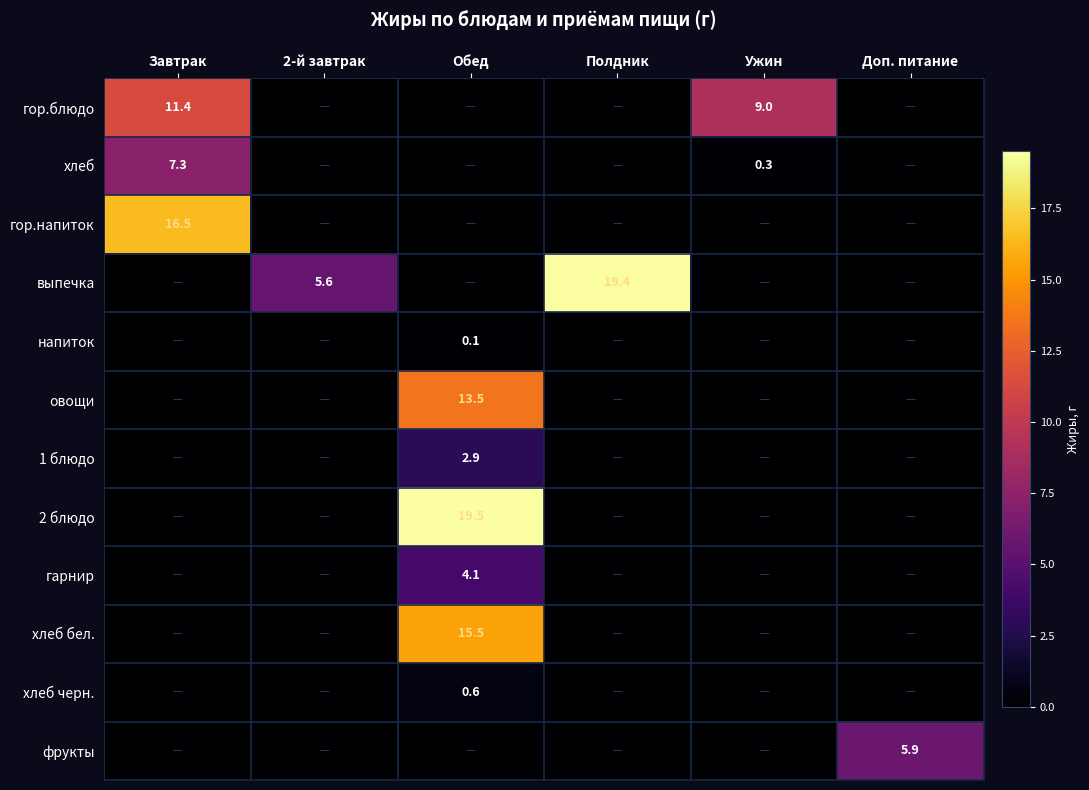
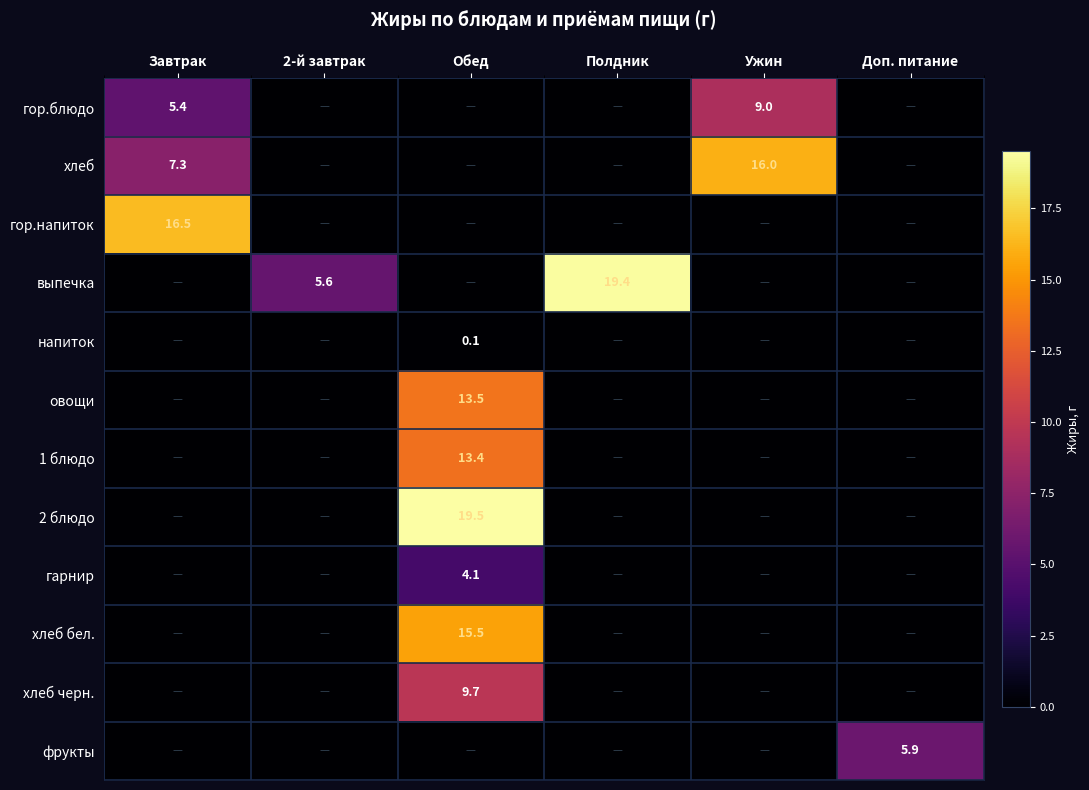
гор.блюдо, Завтрак: 11.4 -> 5.4
хлеб, Ужин: 0.3 -> 16.0
1 блюдо, Обед: 2.9 -> 13.4
хлеб черн., Обед: 0.6 -> 9.7
